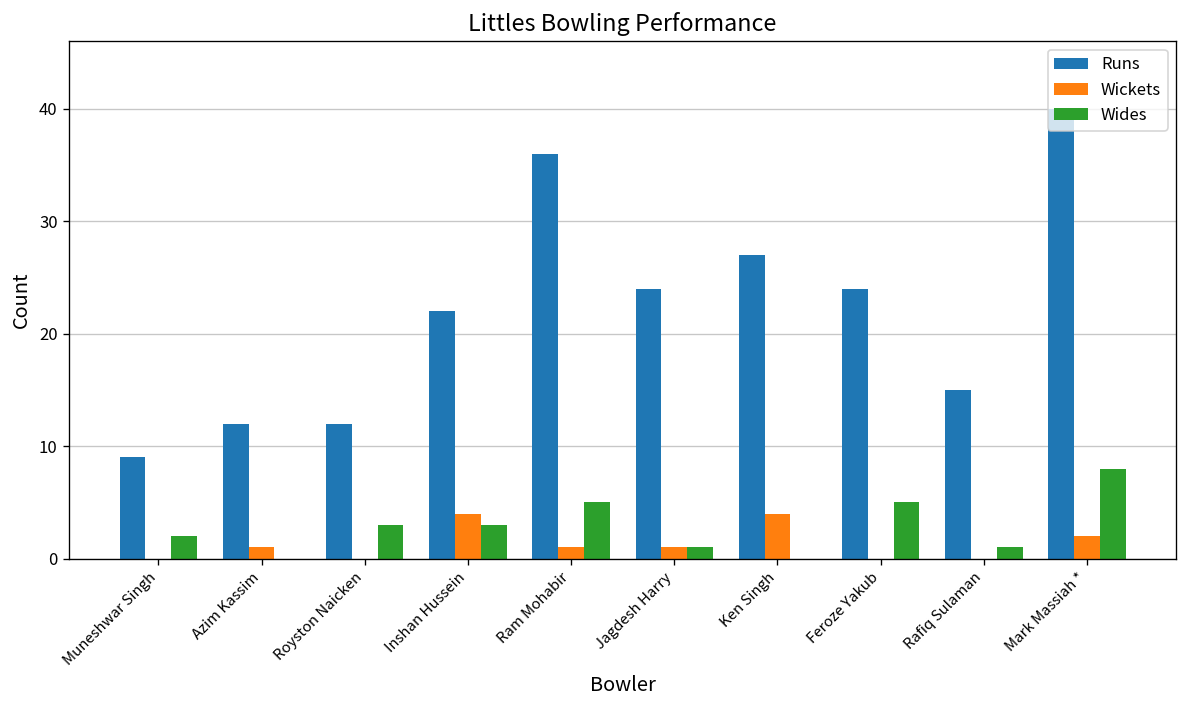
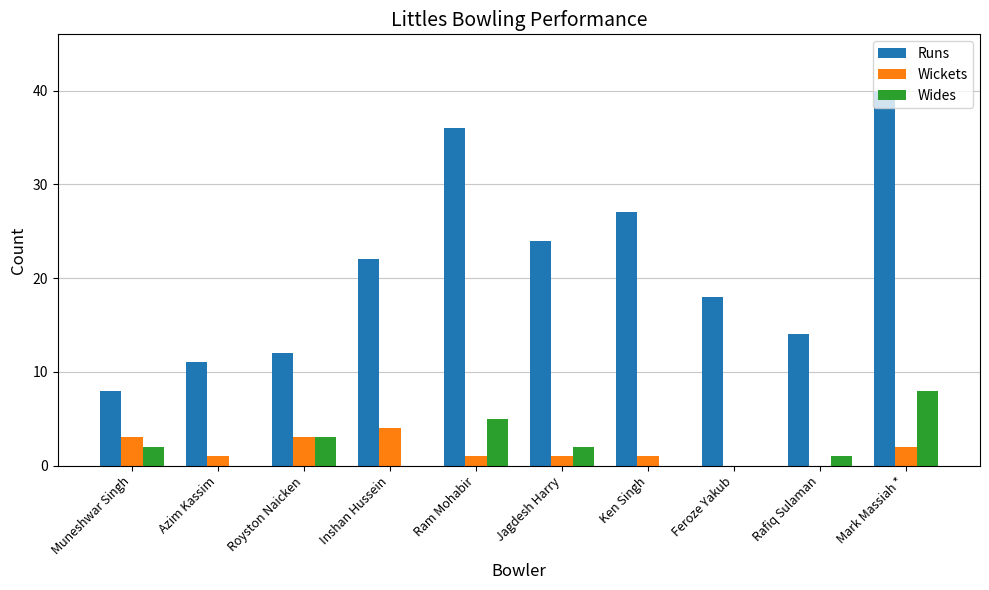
Runs, Muneshwar Singh: 9 -> 8
Wickets, Muneshwar Singh: 0 -> 3
Runs, Azim Kassim: 12 -> 11
Wickets, Royston Naicken: 0 -> 3
Wides, Inshan Hussein: 3 -> 0
Wides, Jagdesh Harry: 1 -> 2
Wickets, Ken Singh: 4 -> 1
Runs, Feroze Yakub: 24 -> 18
Wides, Feroze Yakub: 5 -> 0
Runs, Rafiq Sulaman: 15 -> 14
